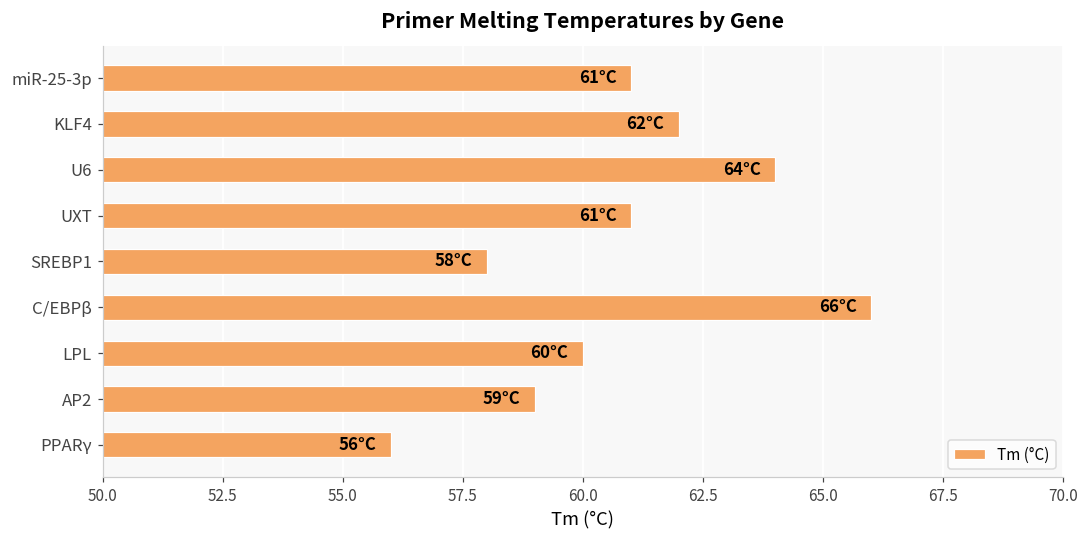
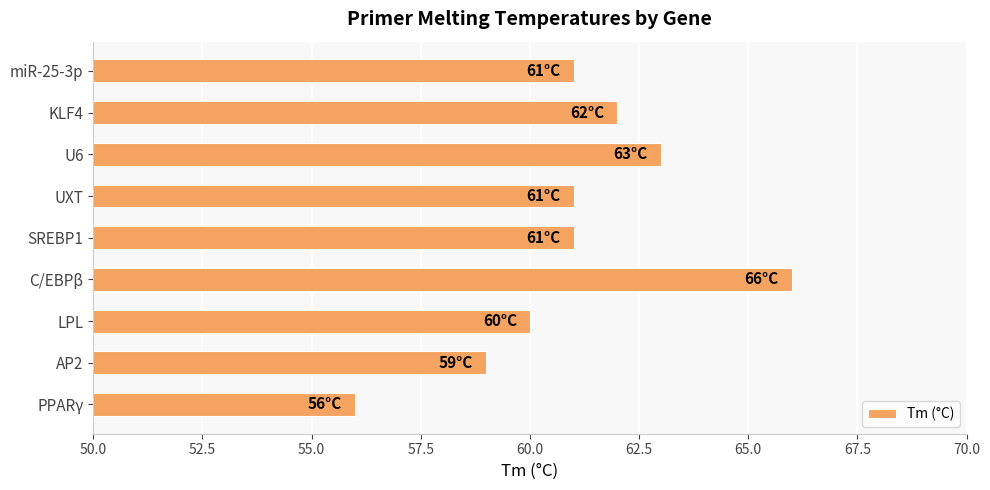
U6: 64°C -> 63°C
SREBP1: 58°C -> 61°C
